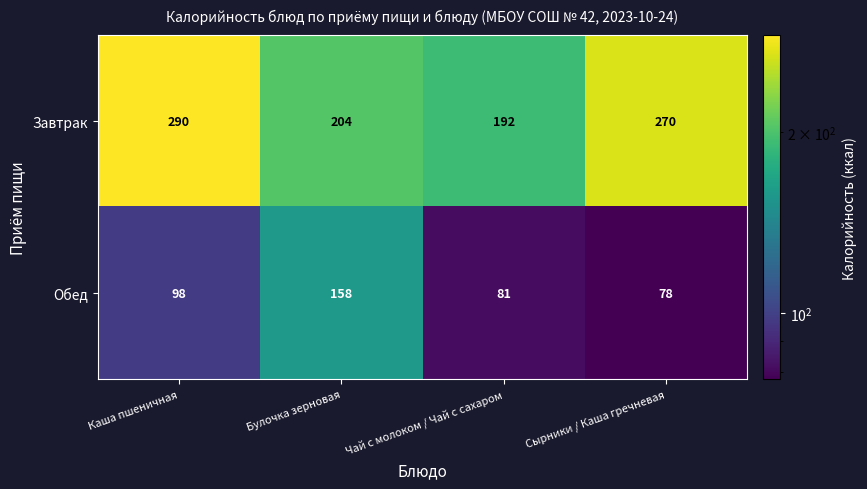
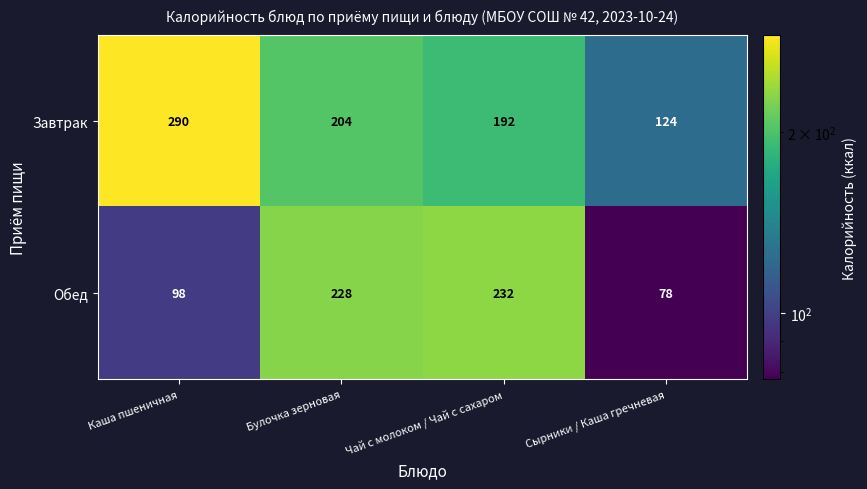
Завтрак, Сырники / Каша гречневая: 270 -> 124
Обед, Булочка зерновая: 158 -> 228
Обед, Чай с молоком / Чай с сахаром: 81 -> 232
